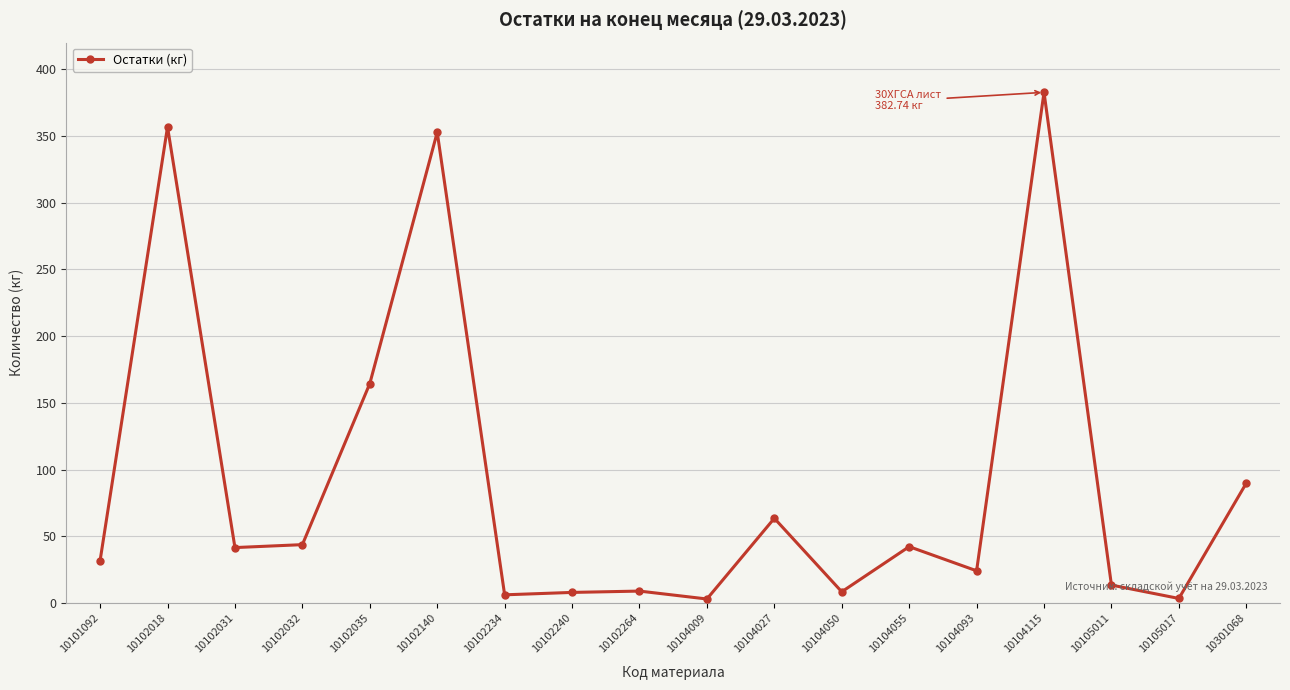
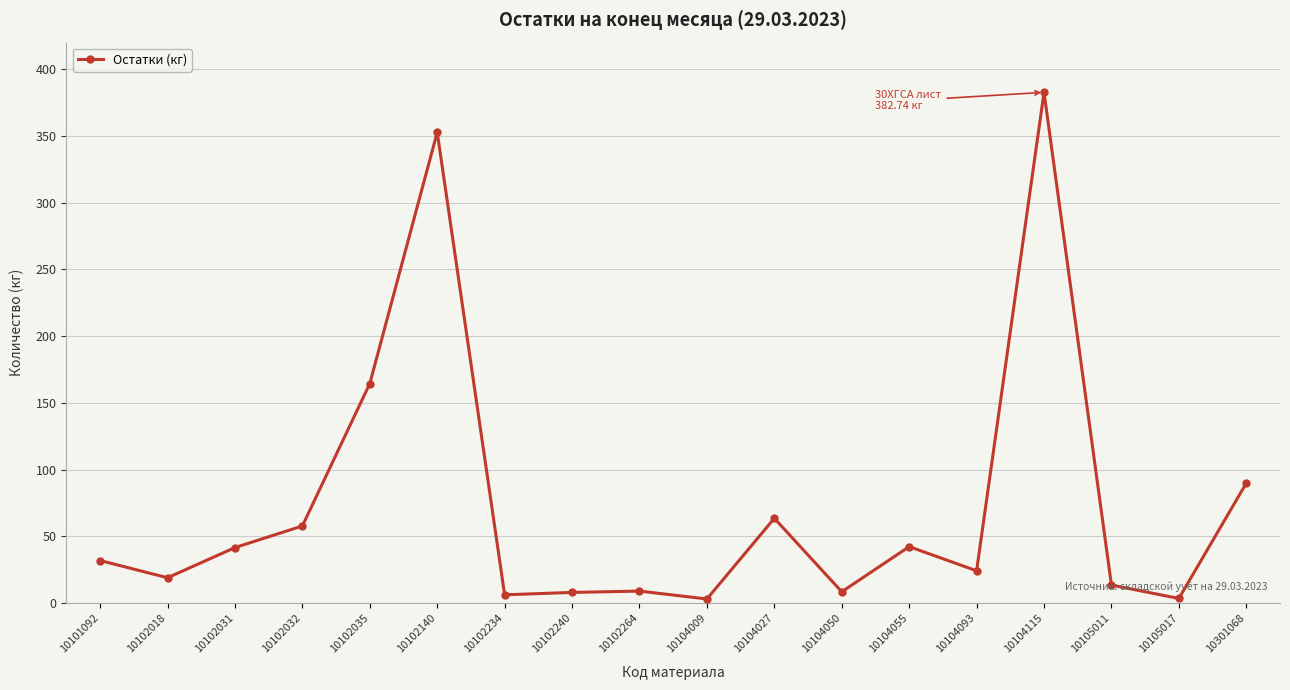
10102018: 357 -> 19
10102032: 44 -> 58
